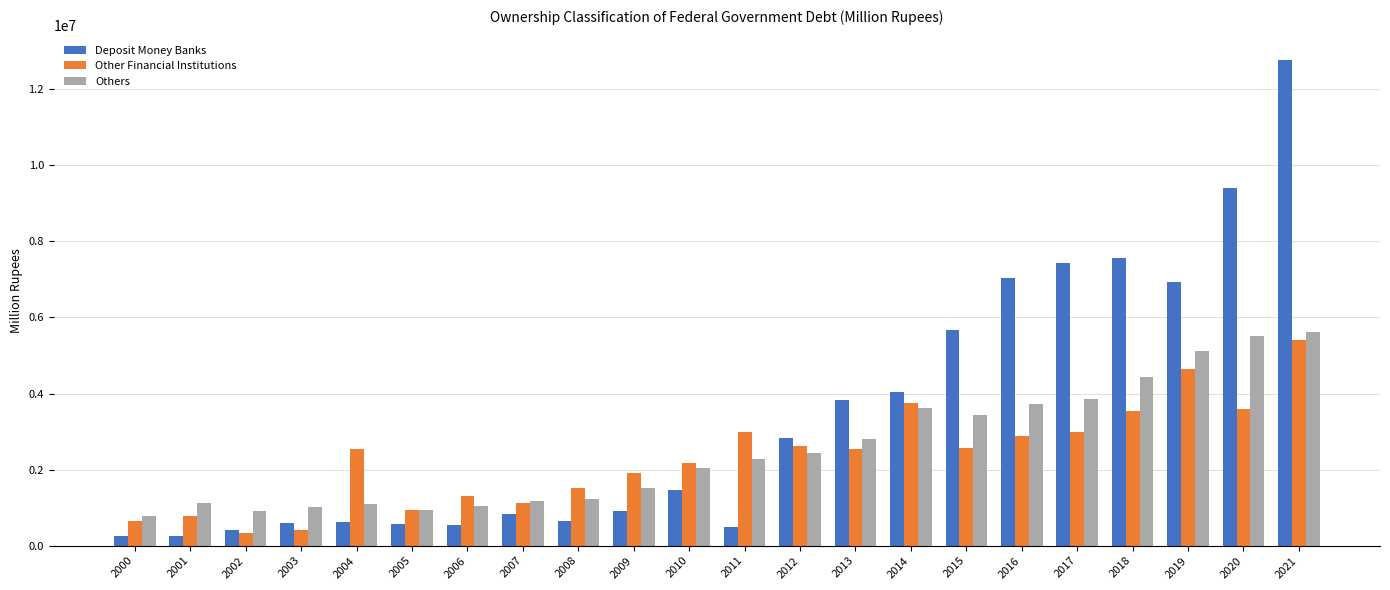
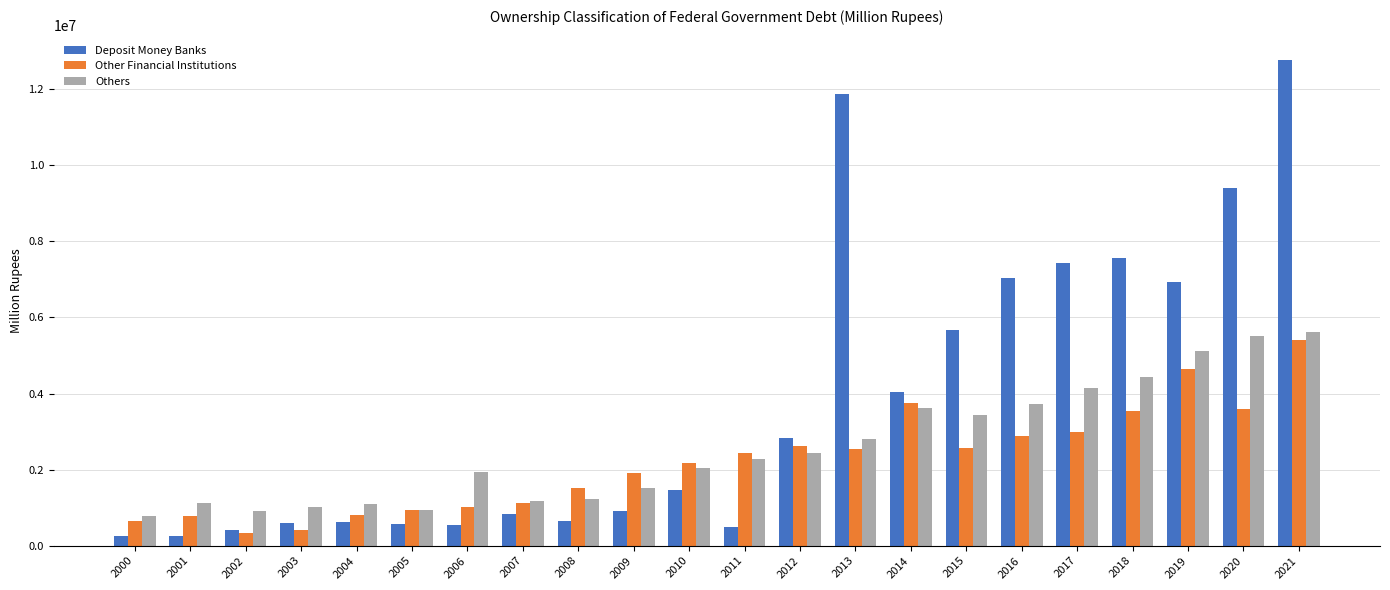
Other Financial Institutions, 2004: 2500000 -> 800000
Other Financial Institutions, 2006: 1300000 -> 1000000
Others, 2006: 1000000 -> 1900000
Other Financial Institutions, 2011: 3000000 -> 2400000
Deposit Money Banks, 2013: 3800000 -> 11900000
Others, 2017: 3900000 -> 4200000
